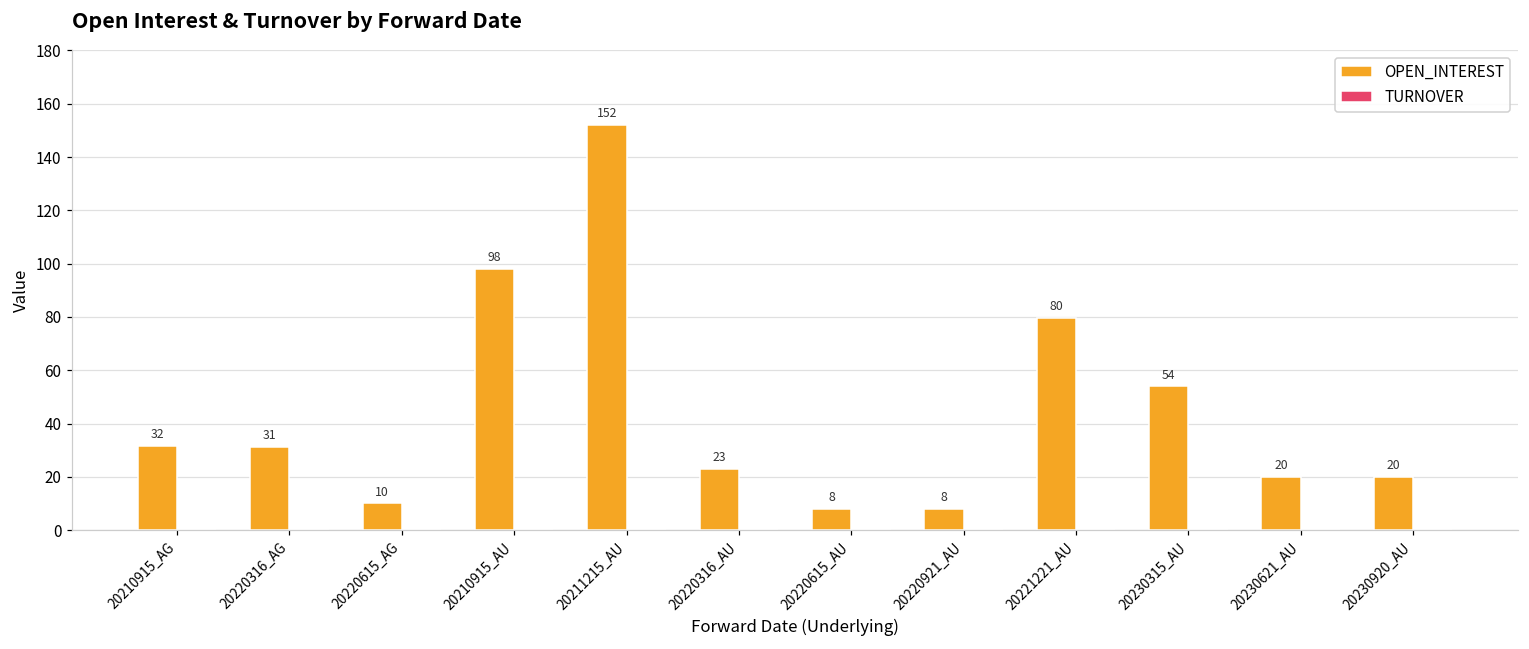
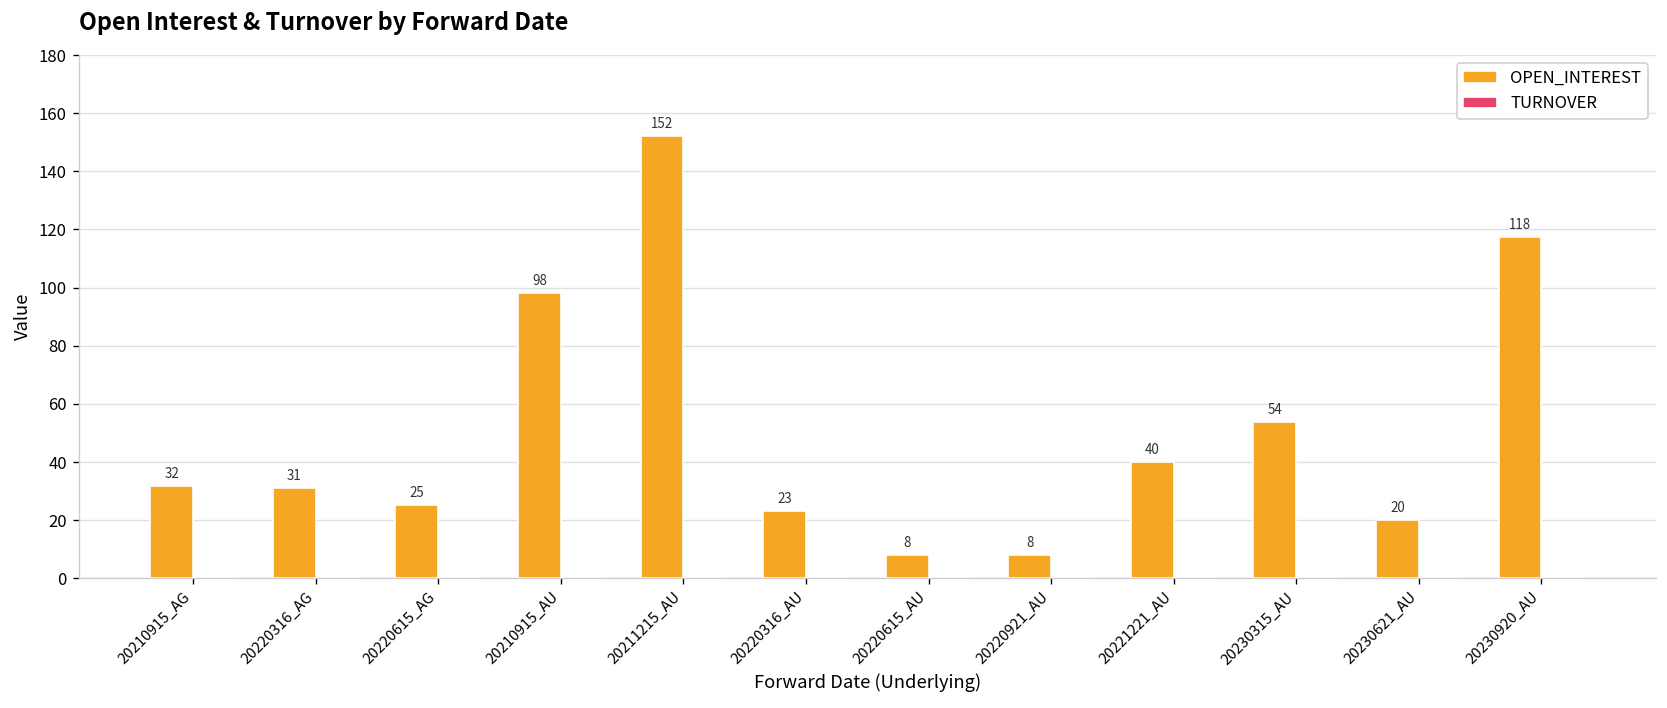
OPEN_INTEREST, 20220615_AG: 10 -> 25
OPEN_INTEREST, 20221221_AU: 80 -> 40
OPEN_INTEREST, 20230920_AU: 20 -> 118
